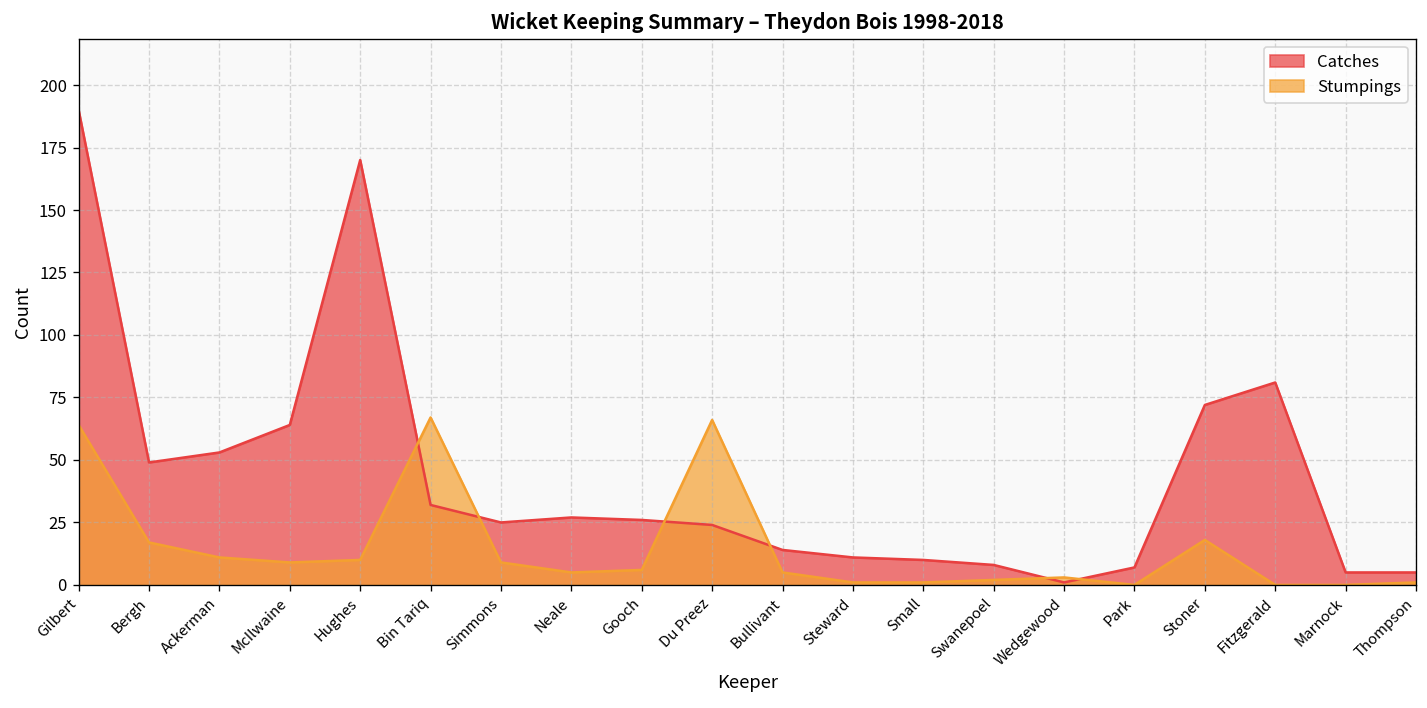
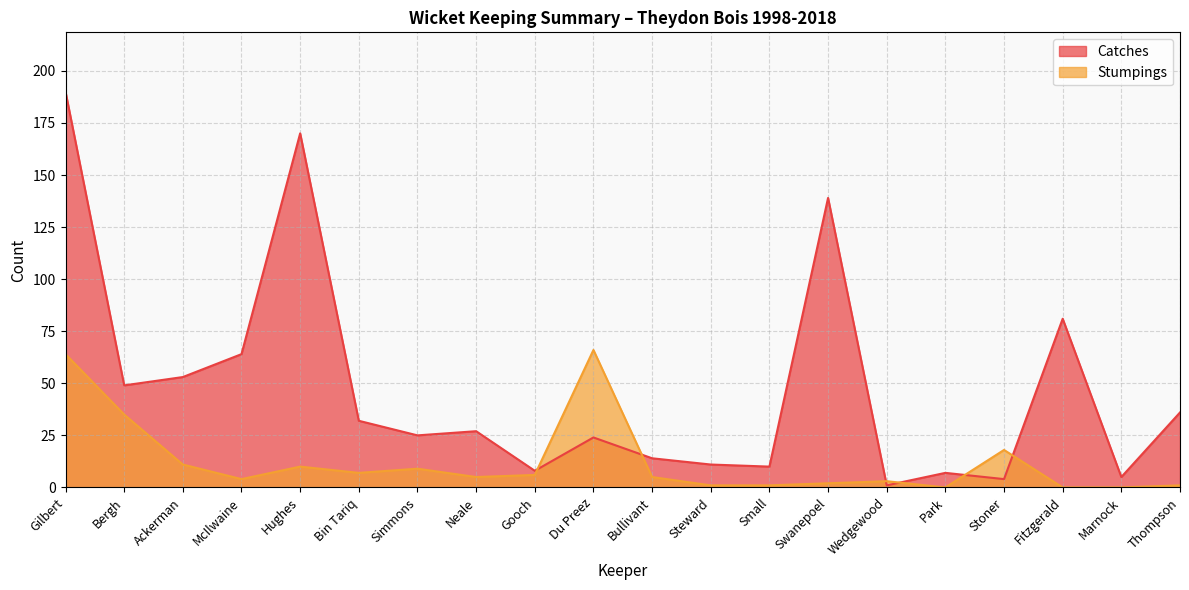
Stumpings, Bergh: 17 -> 35
Stumpings, McIlwaine: 9 -> 4
Stumpings, Bin Tariq: 67 -> 7
Catches, Gooch: 26 -> 8
Catches, Swanepoel: 8 -> 139
Catches, Stoner: 72 -> 4
Catches, Thompson: 5 -> 36
